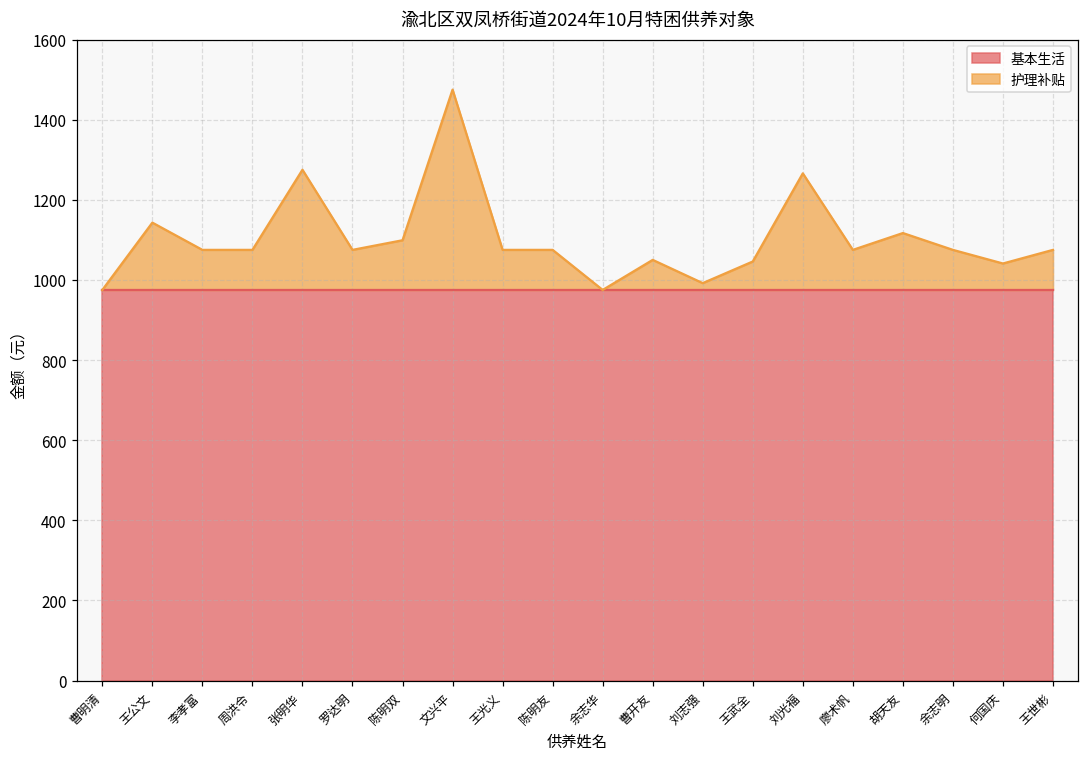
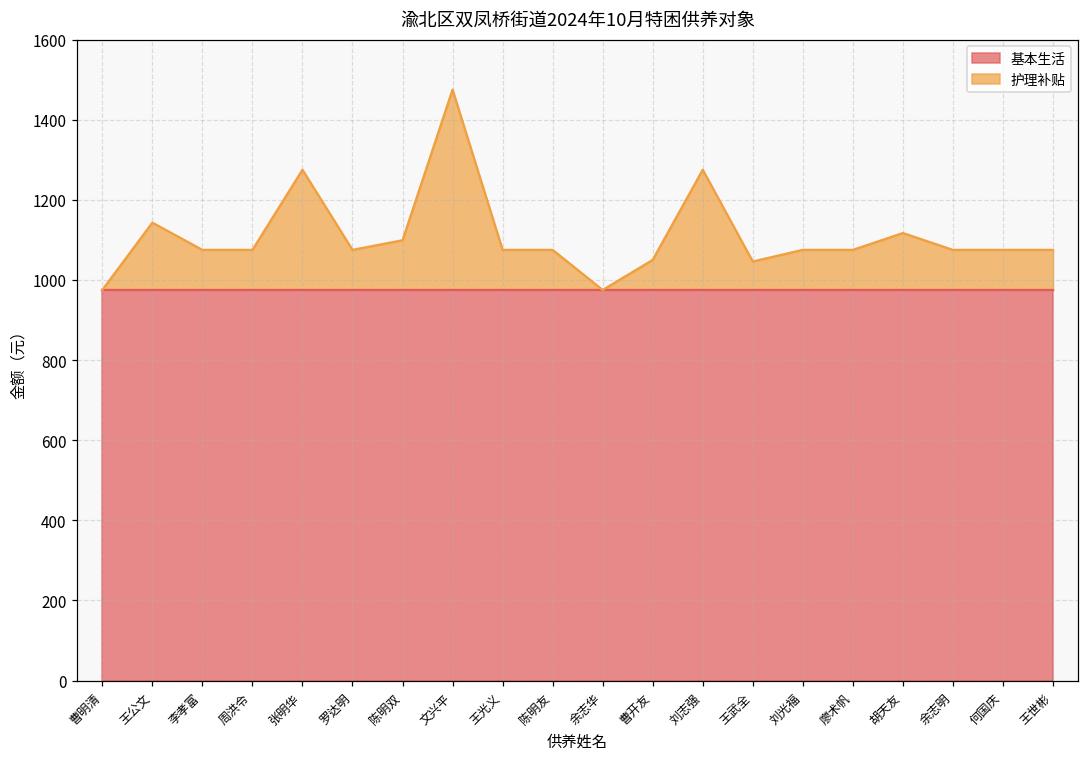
护理补贴, 刘志强: 990 -> 1280
护理补贴, 刘光福: 1270 -> 1080
护理补贴, 何国庆: 1040 -> 1080
